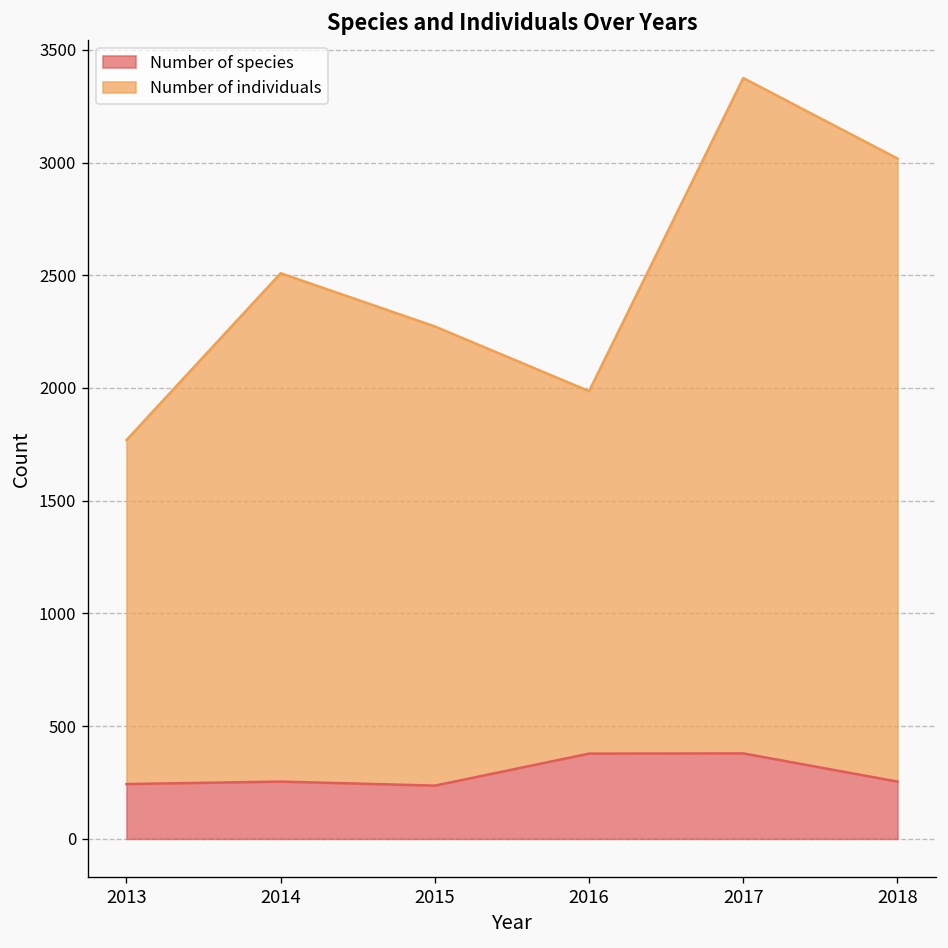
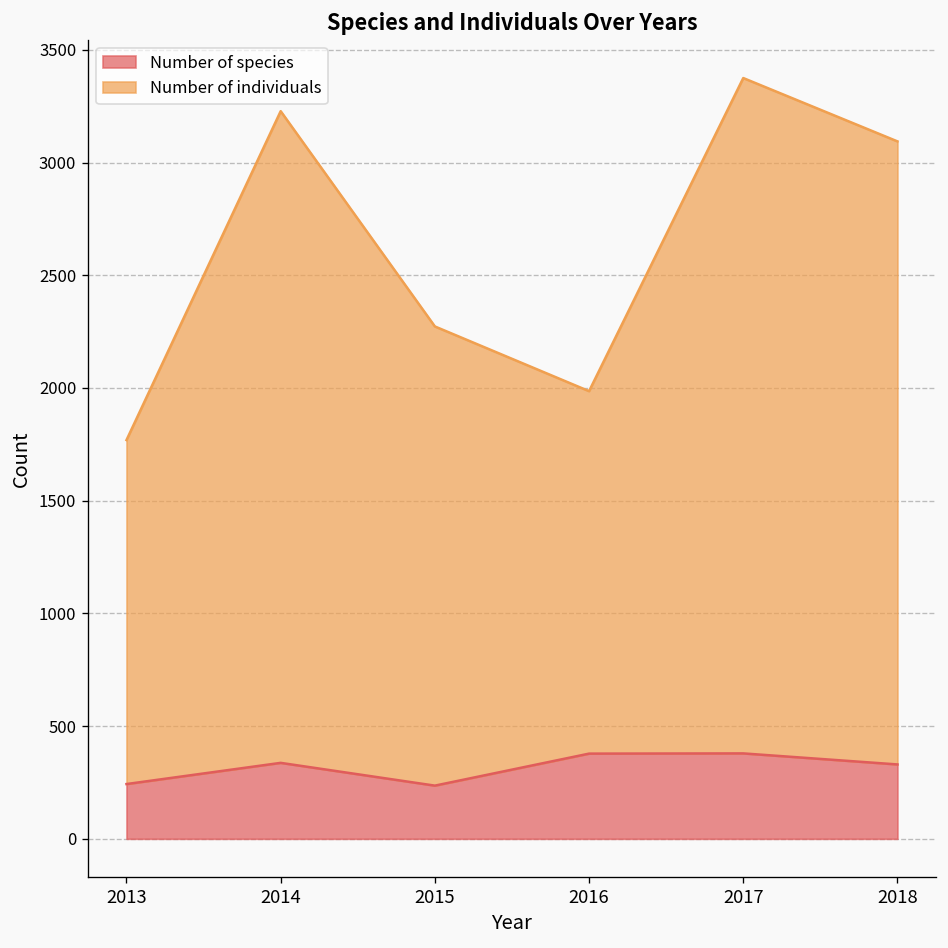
Number of species, 2014: 250 -> 340
Number of individuals, 2014: 2260 -> 2890
Number of species, 2018: 250 -> 330
